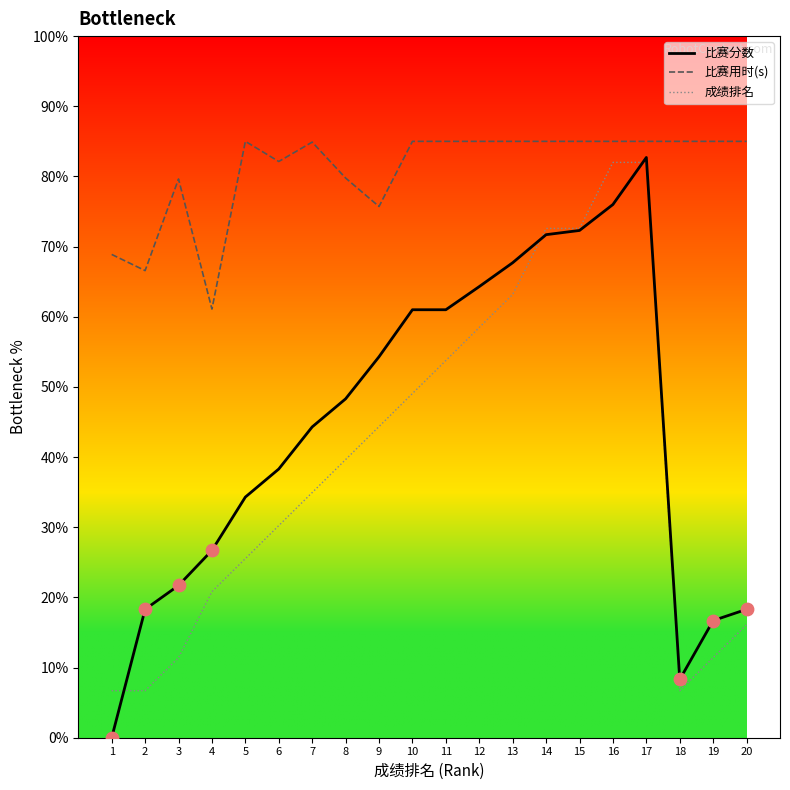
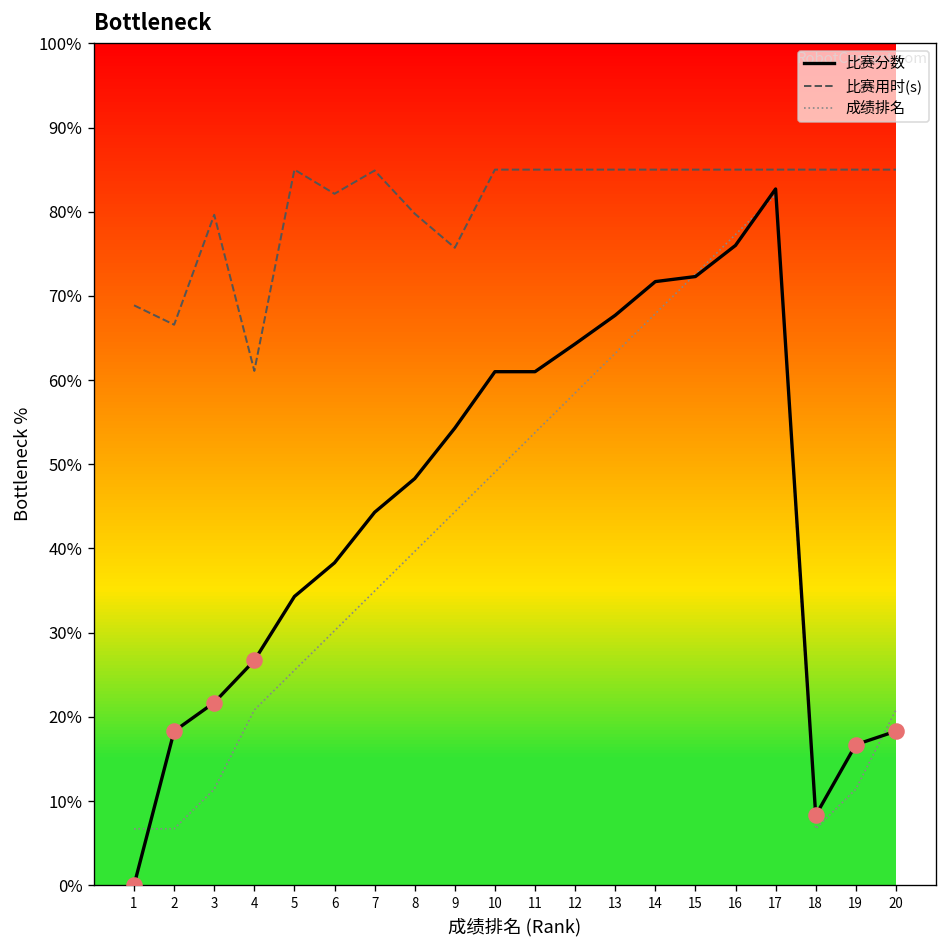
成绩排名, 14: 73% -> 68%
成绩排名, 16: 82% -> 77%
成绩排名, 20: 16% -> 21%
